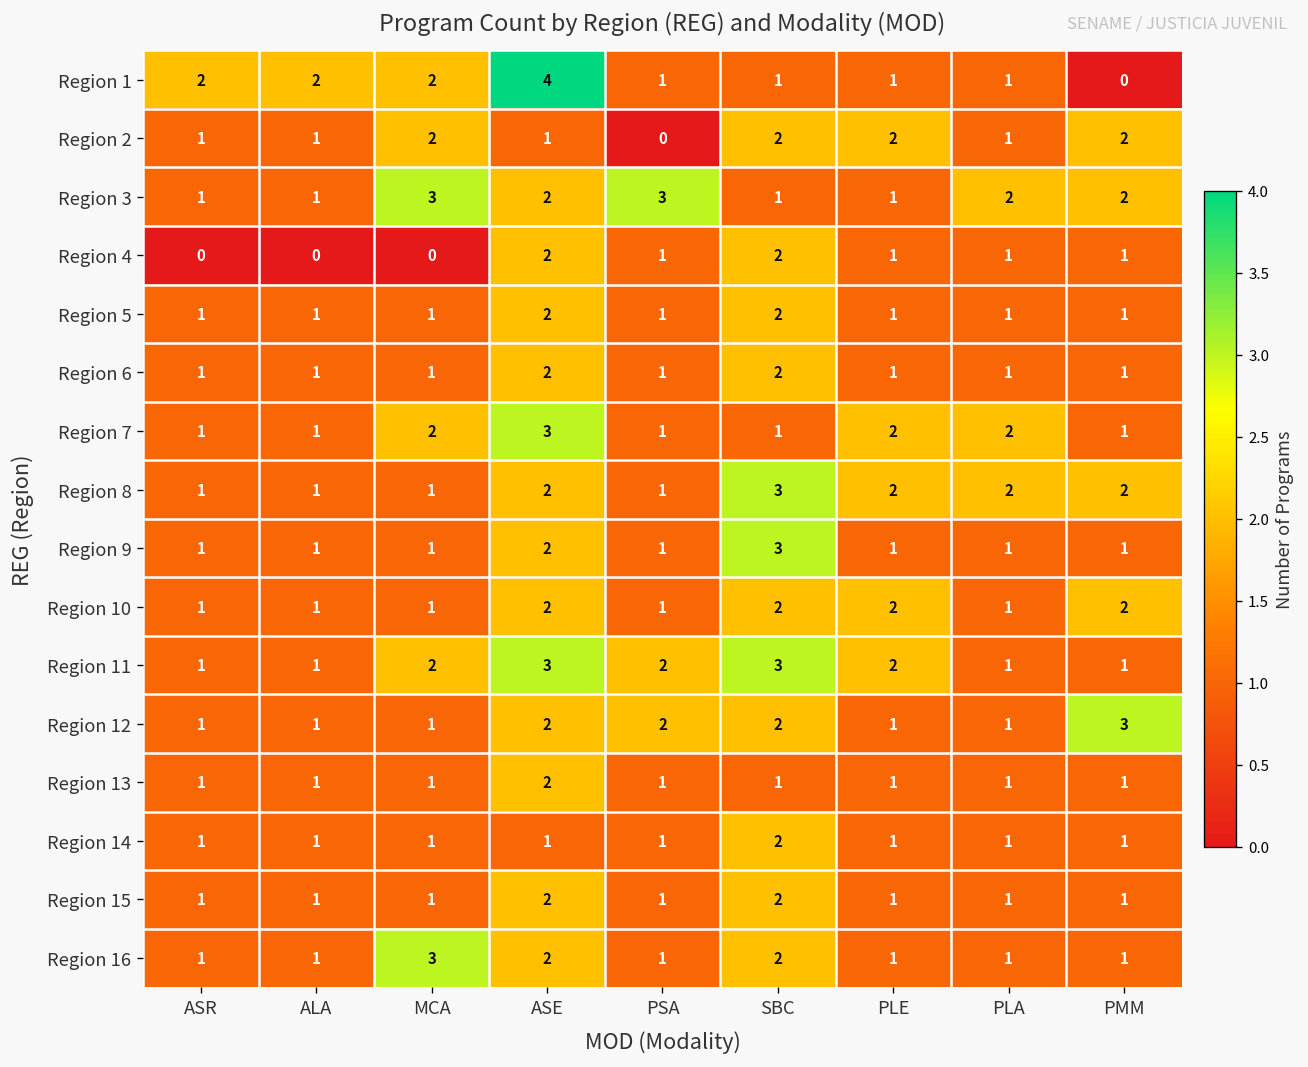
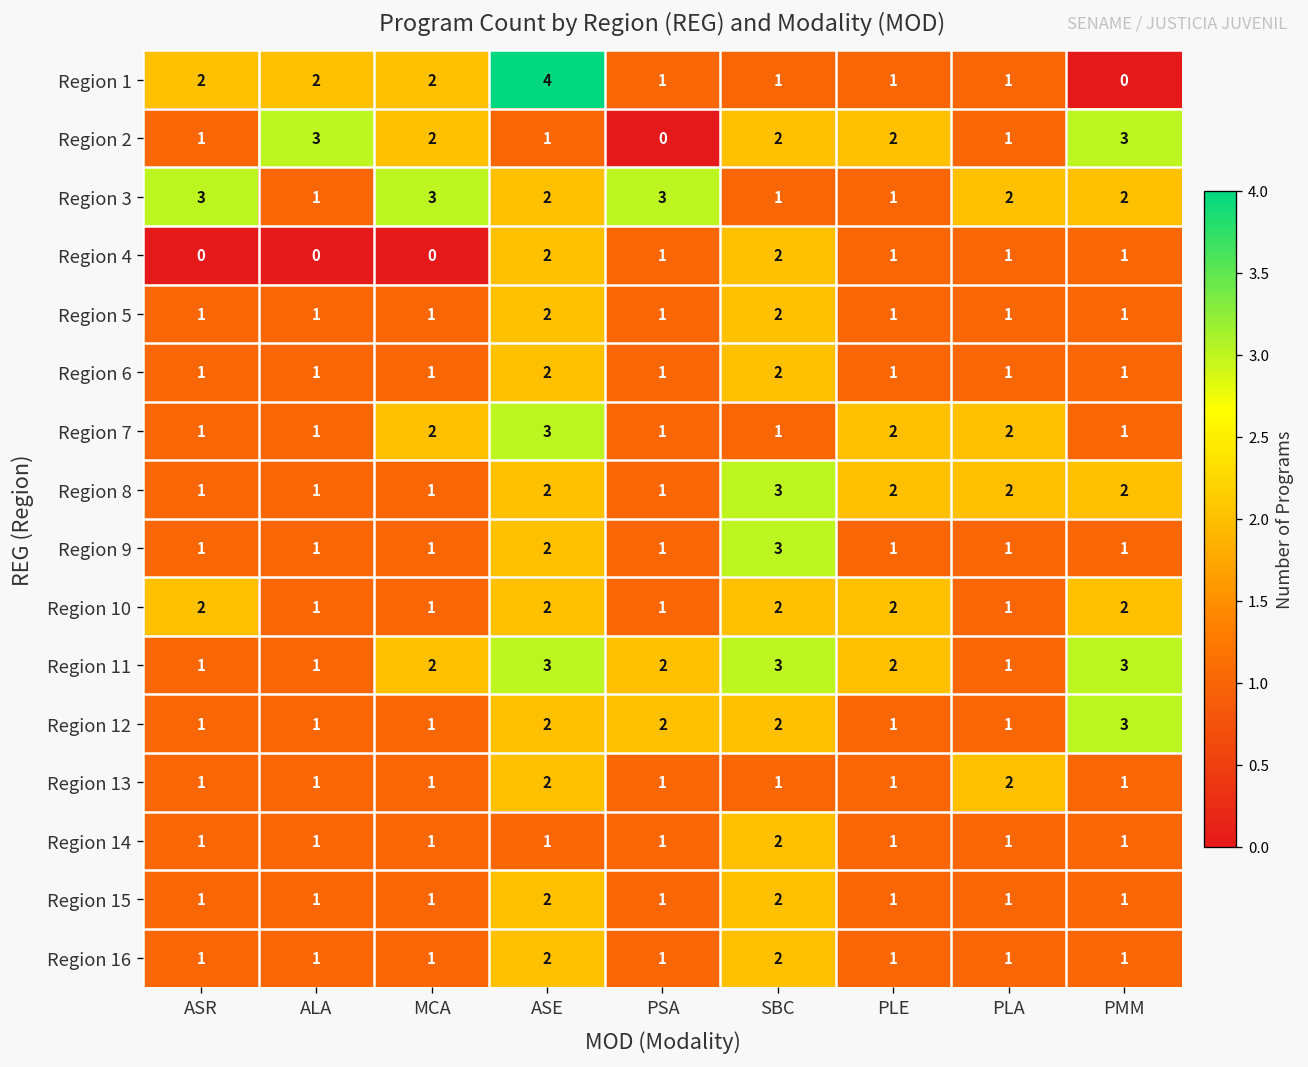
Region 2, ALA: 1 -> 3
Region 2, PMM: 2 -> 3
Region 3, ASR: 1 -> 3
Region 10, ASR: 1 -> 2
Region 11, PMM: 1 -> 3
Region 13, PLA: 1 -> 2
Region 16, MCA: 3 -> 1
